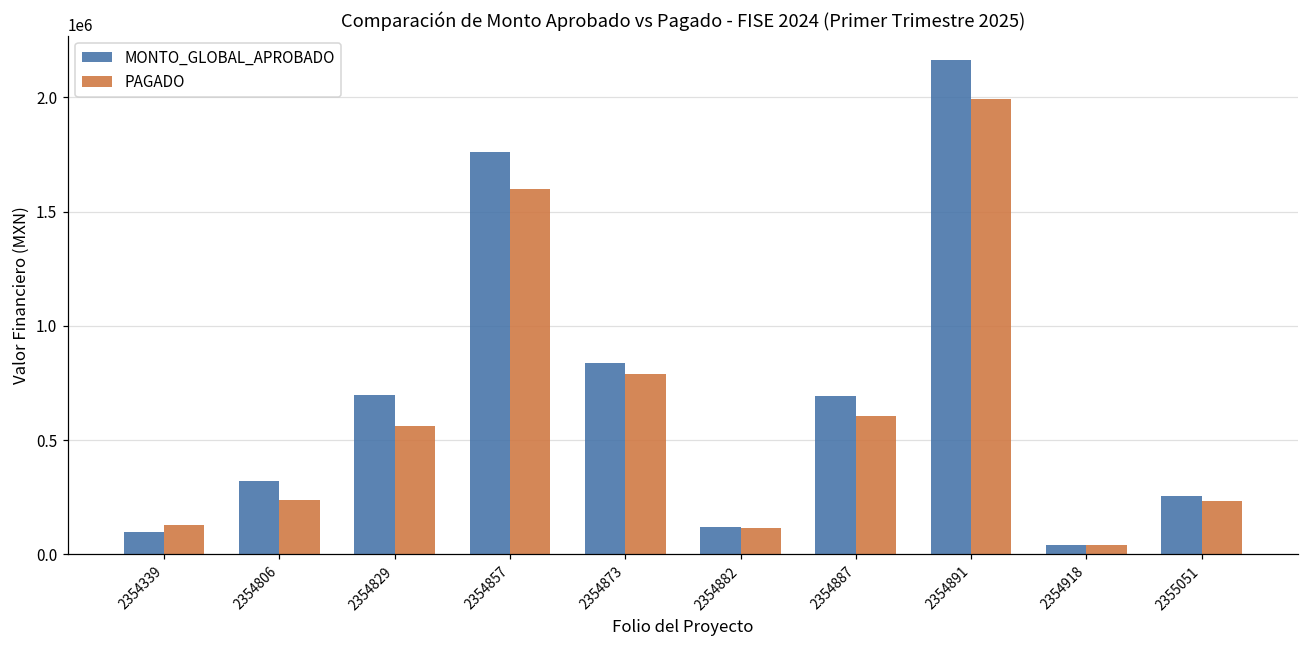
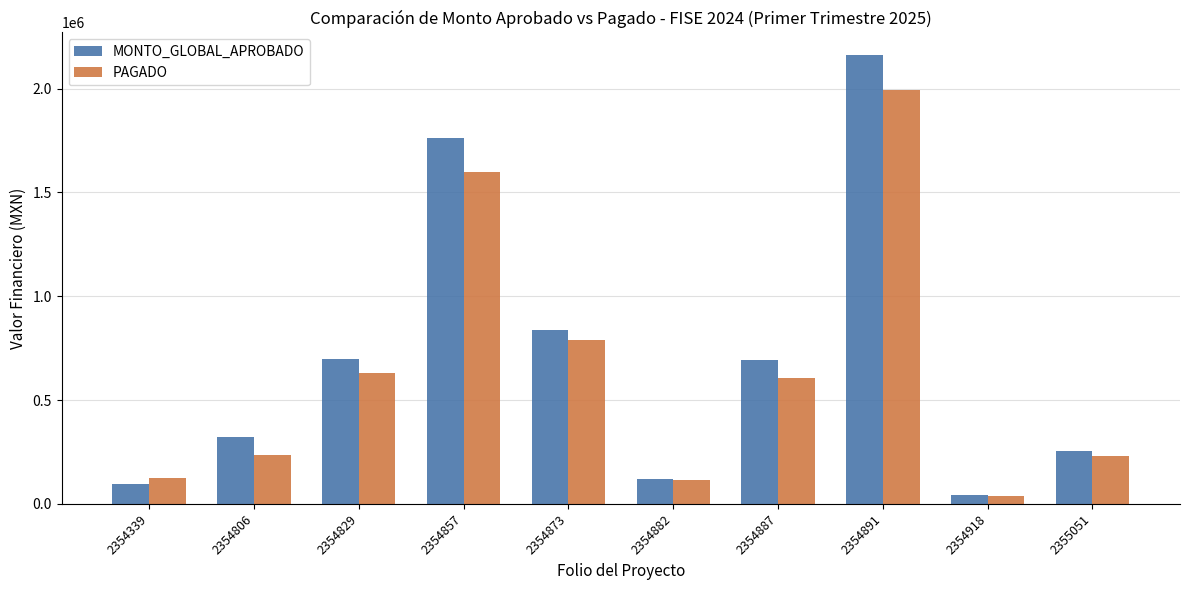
PAGADO, 2354829: 560000 -> 630000
